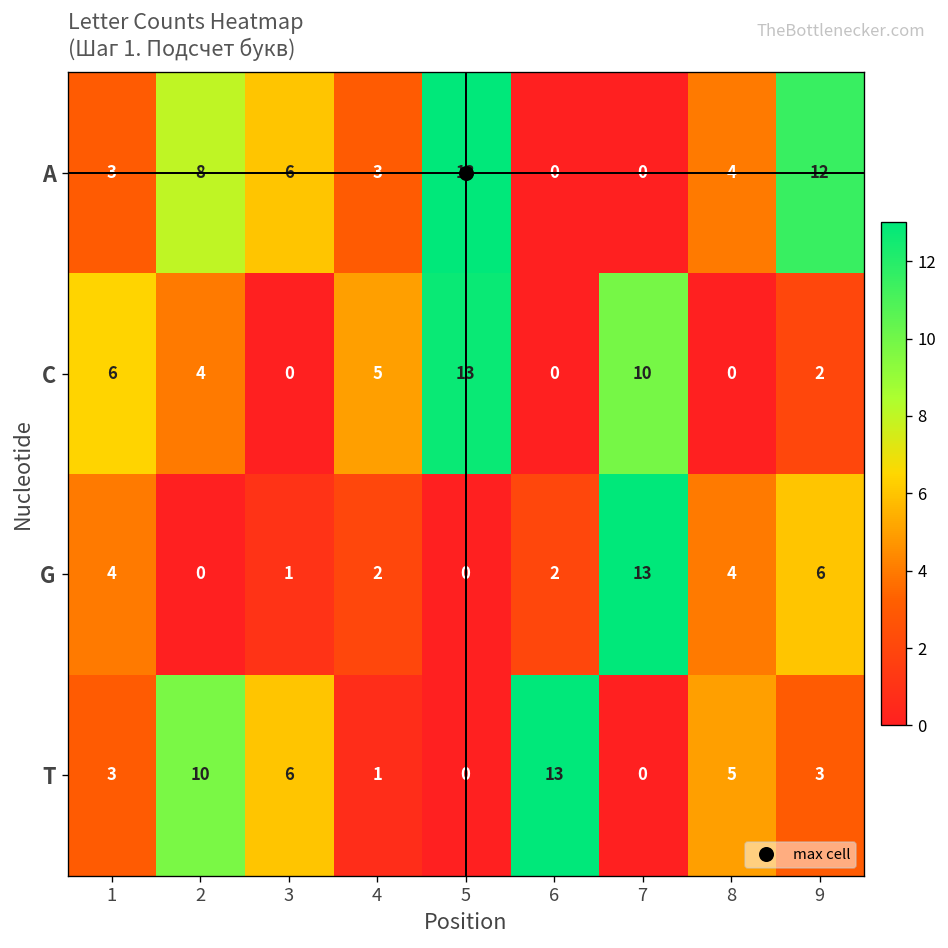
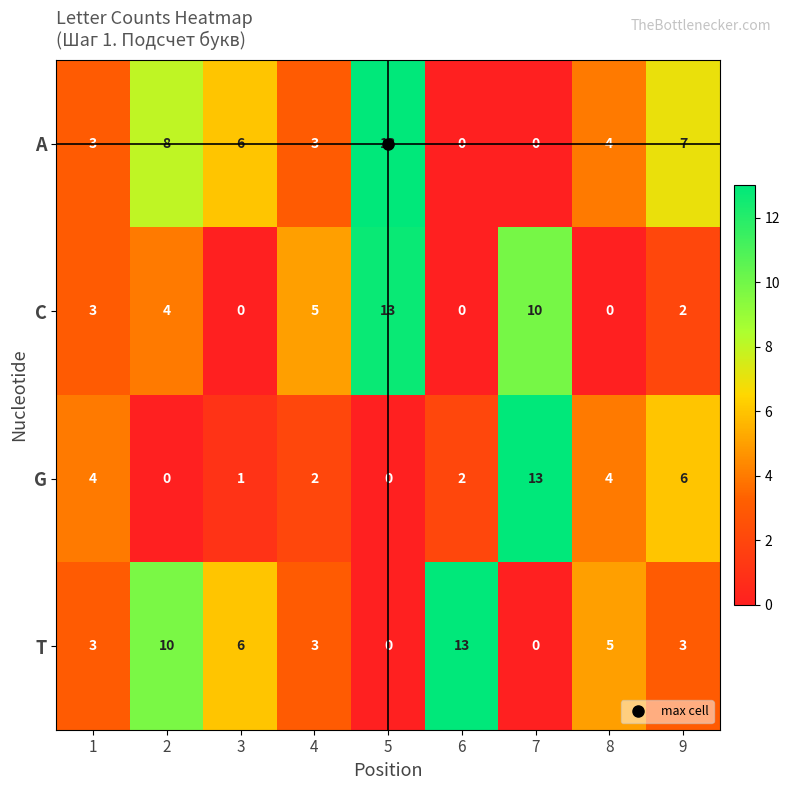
A, 9: 12 -> 7
C, 1: 6 -> 3
T, 4: 1 -> 3
